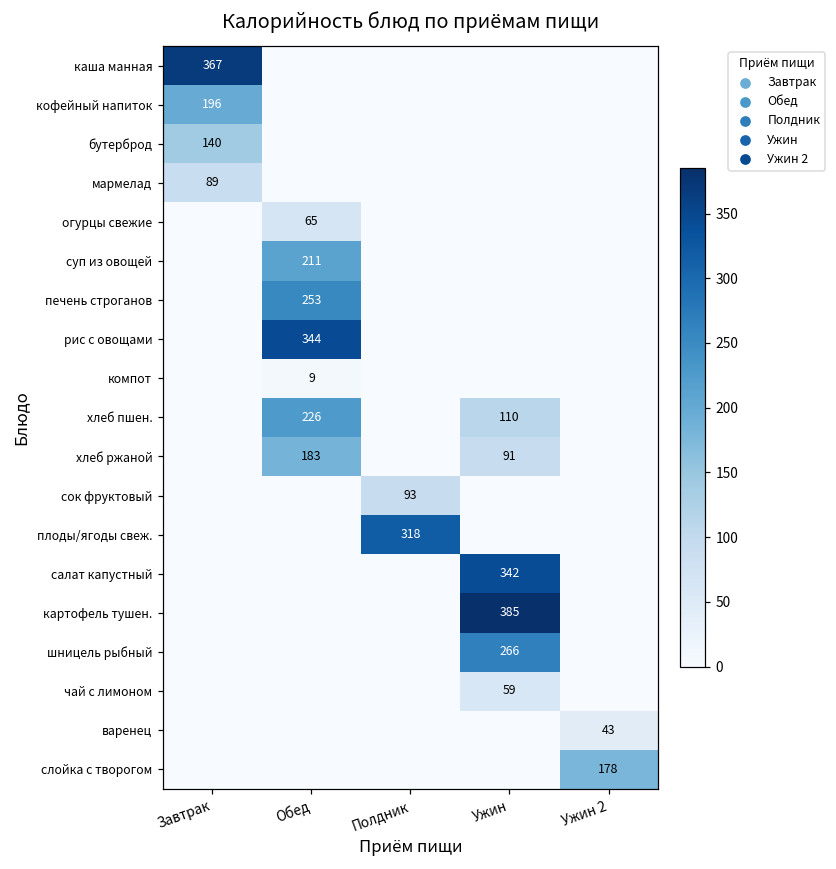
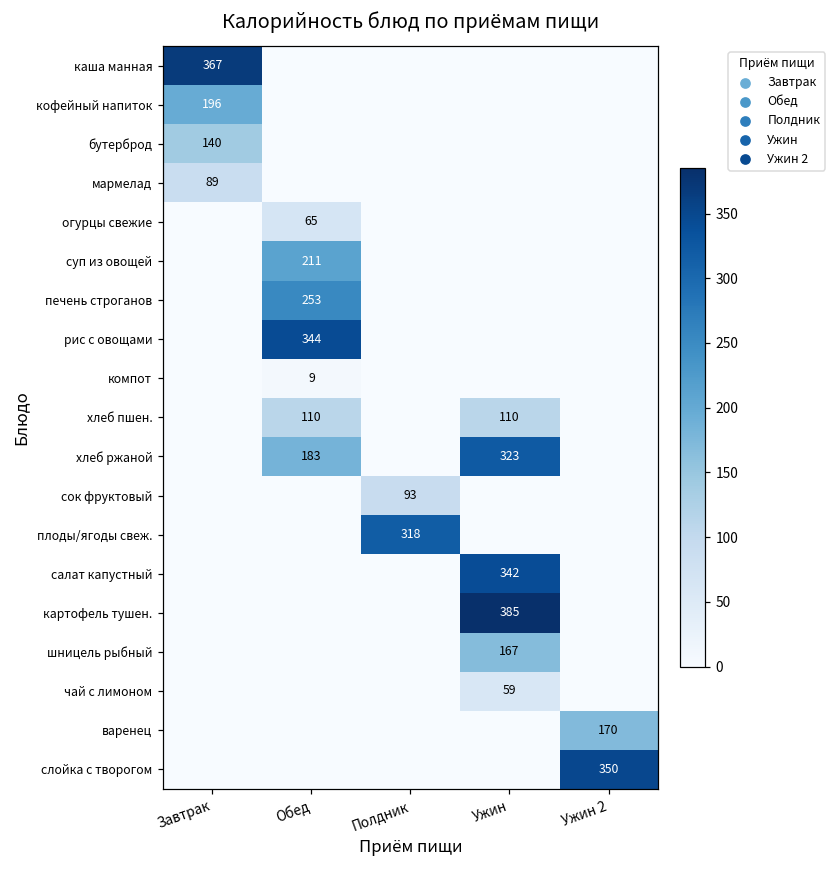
хлеб пшен., Обед: 226 -> 110
хлеб ржаной, Ужин: 91 -> 323
шницель рыбный, Ужин: 266 -> 167
варенец, Ужин 2: 43 -> 170
слойка с творогом, Ужин 2: 178 -> 350
